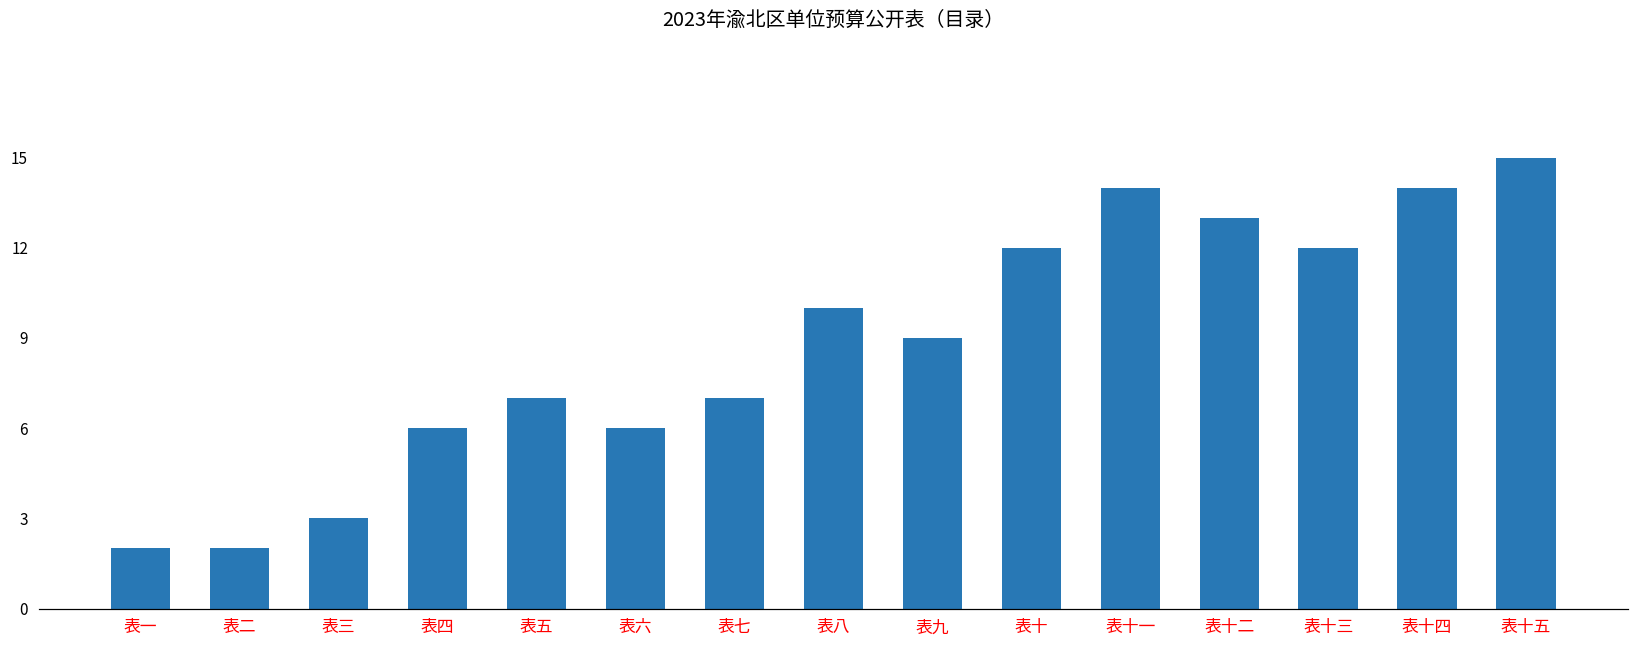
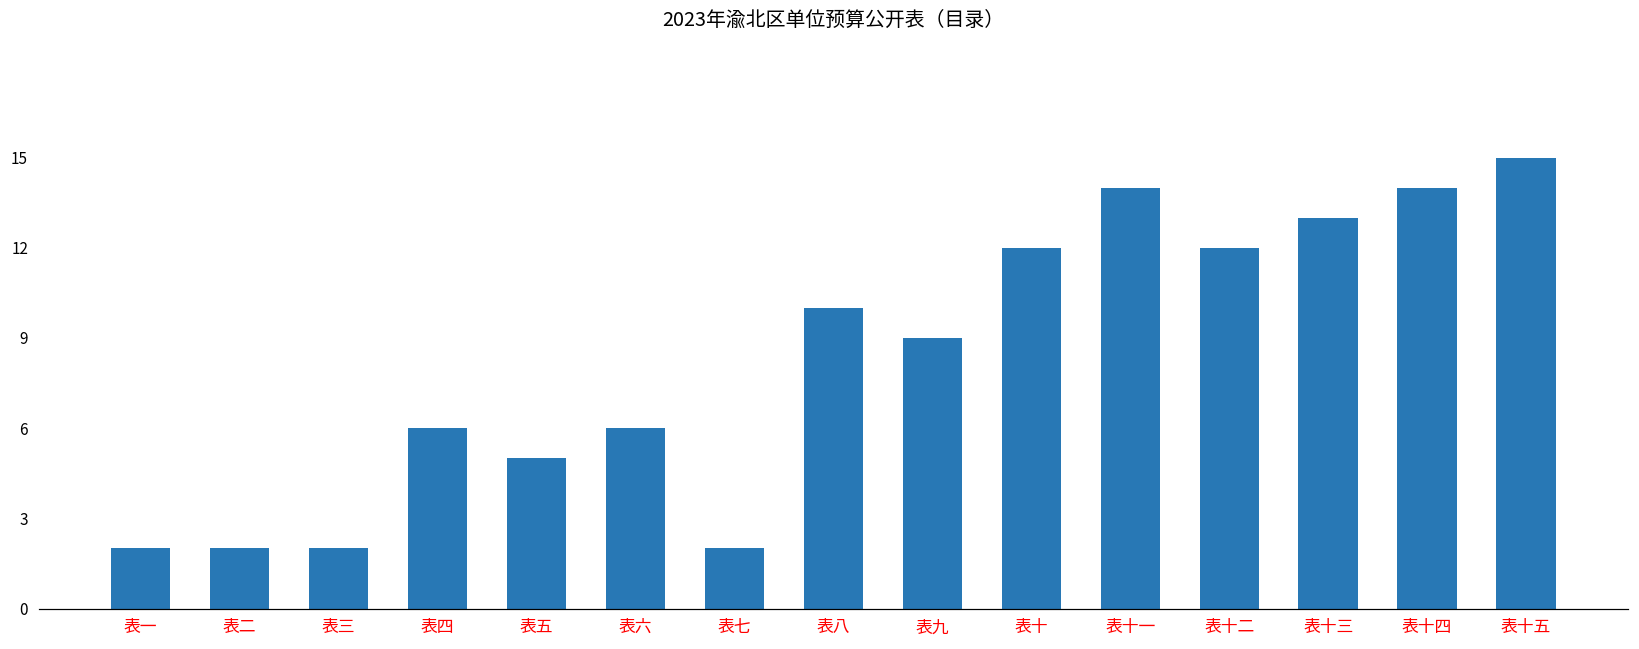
表三: 3 -> 2
表五: 7 -> 5
表七: 7 -> 2
表十二: 13 -> 12
表十三: 12 -> 13
